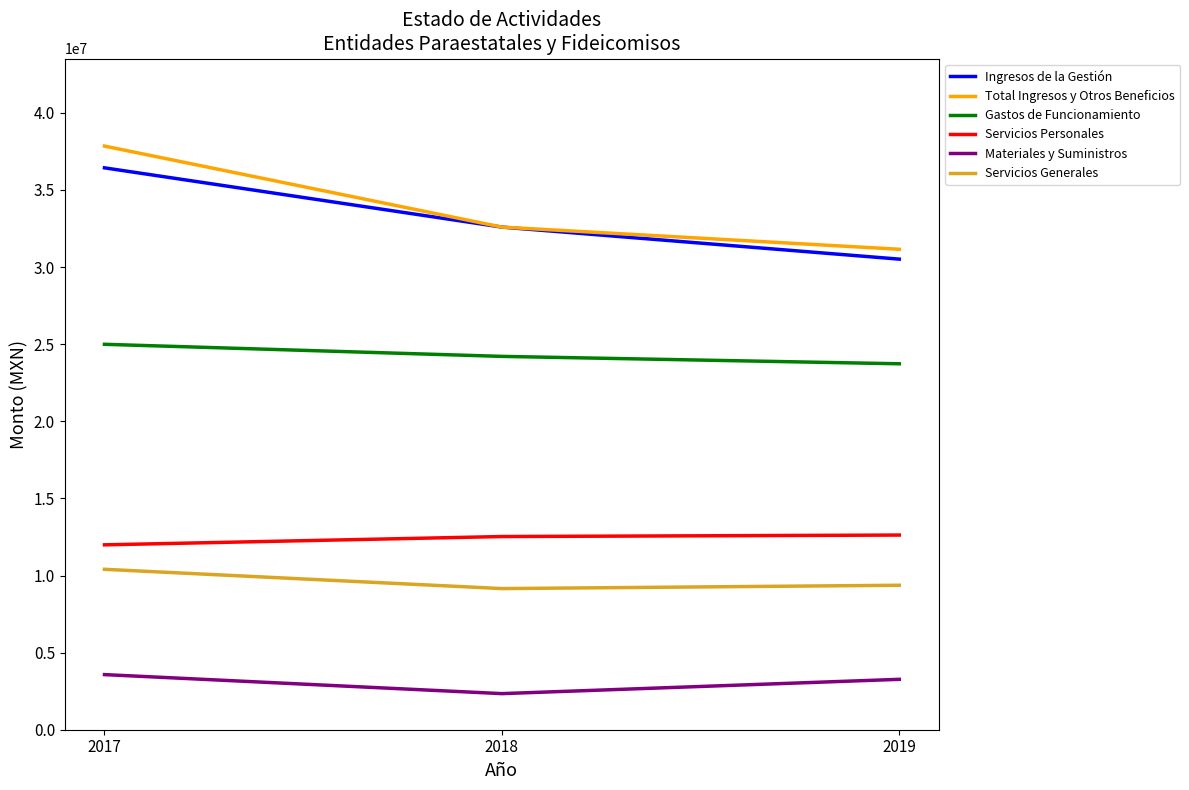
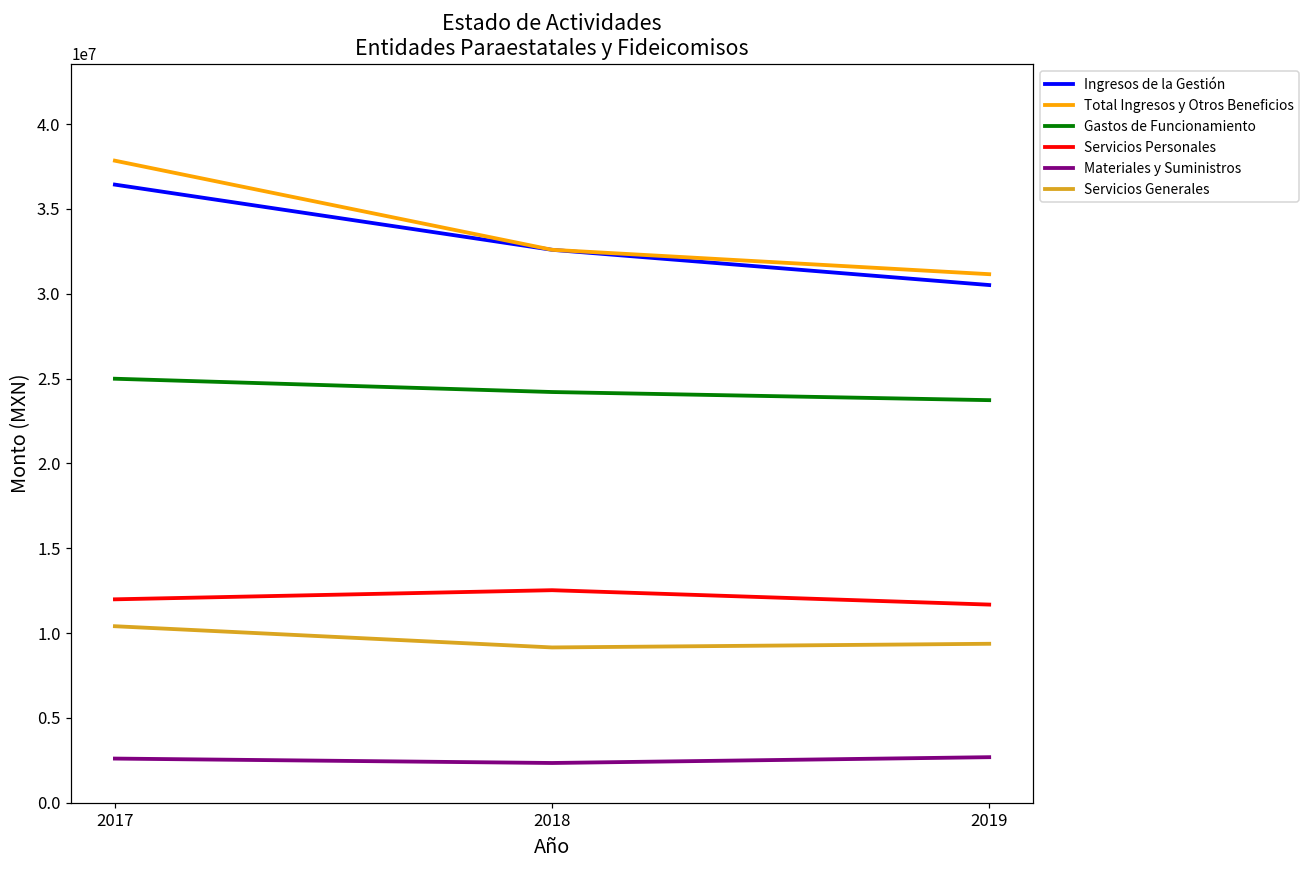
Materiales y Suministros, 2017: 3600000 -> 2600000
Servicios Personales, 2019: 12600000 -> 11700000
Materiales y Suministros, 2019: 3300000 -> 2700000
